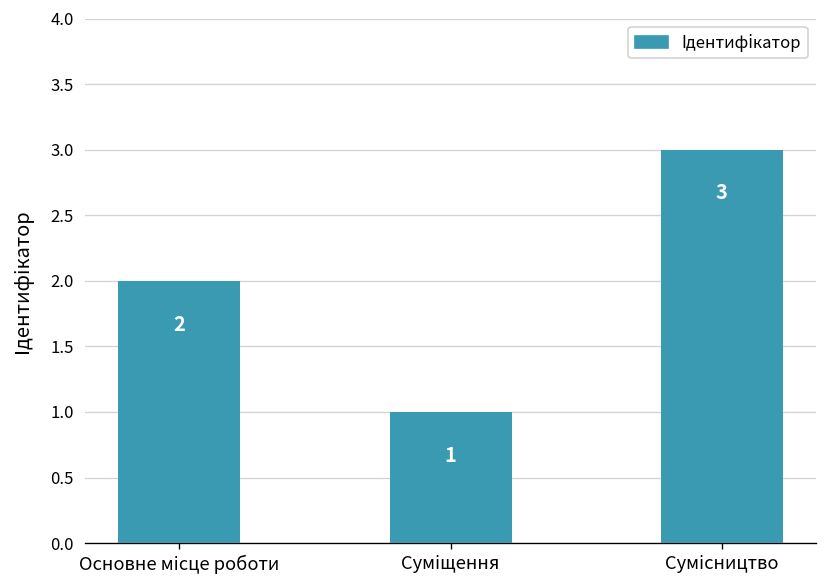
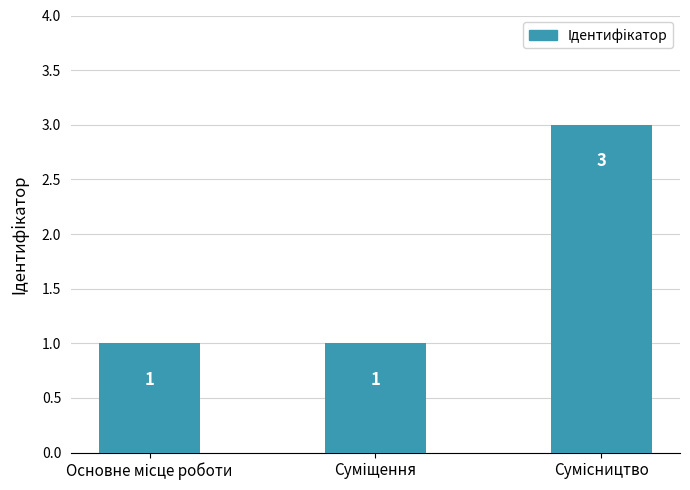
Основне місце роботи: 2 -> 1
